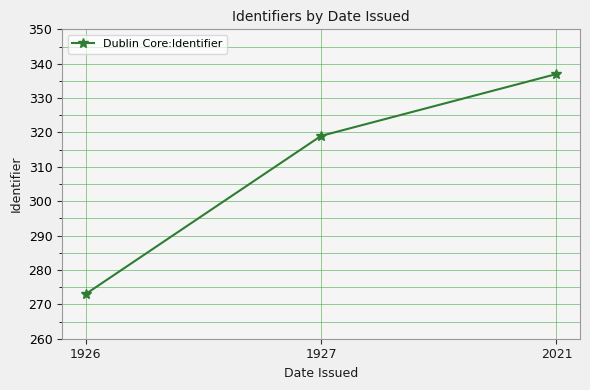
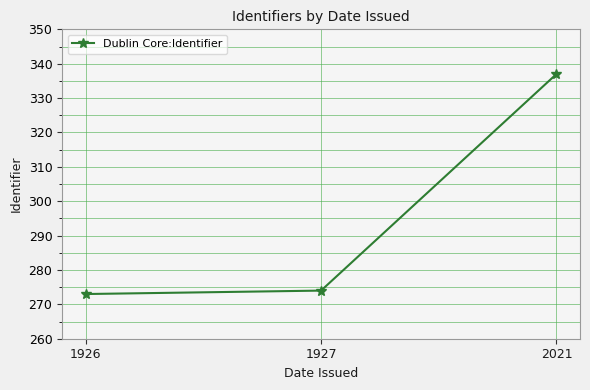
1927: 319 -> 274
